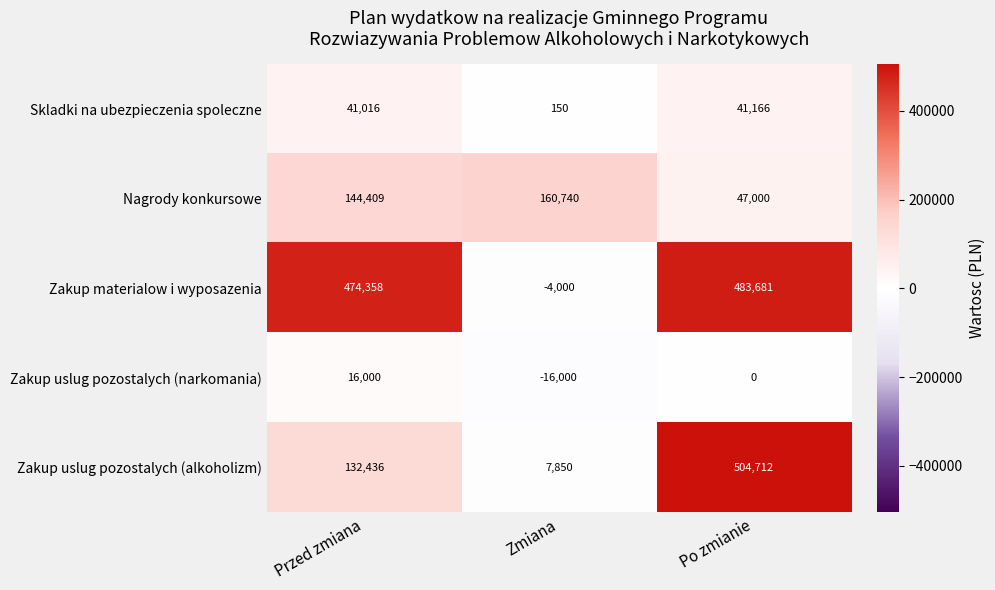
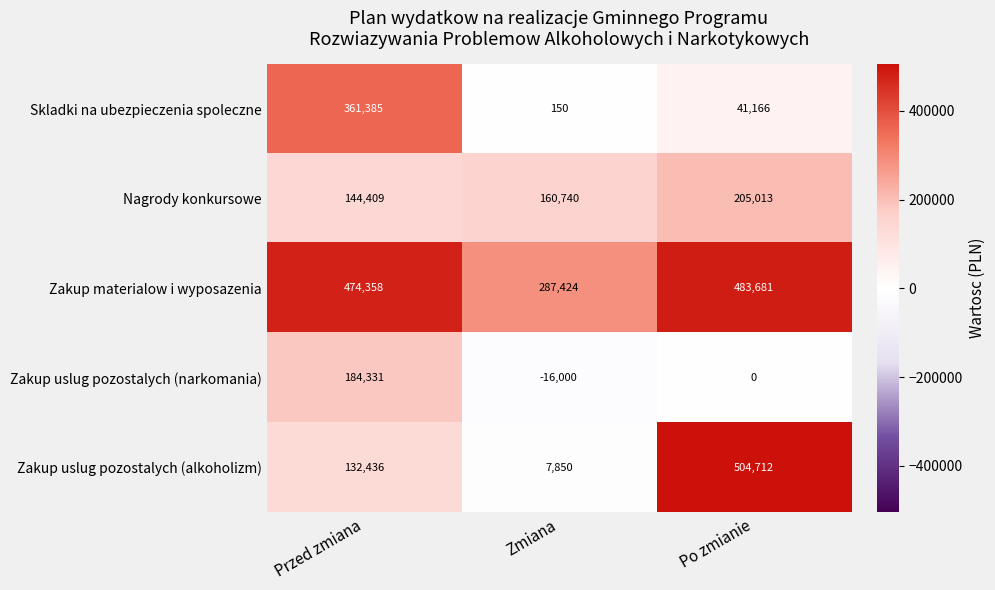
Skladki na ubezpieczenia spoleczne, Przed zmiana: 41,016 -> 361,385
Nagrody konkursowe, Po zmianie: 47,000 -> 205,013
Zakup materialow i wyposazenia, Zmiana: -4,000 -> 287,424
Zakup uslug pozostalych (narkomania), Przed zmiana: 16,000 -> 184,331
